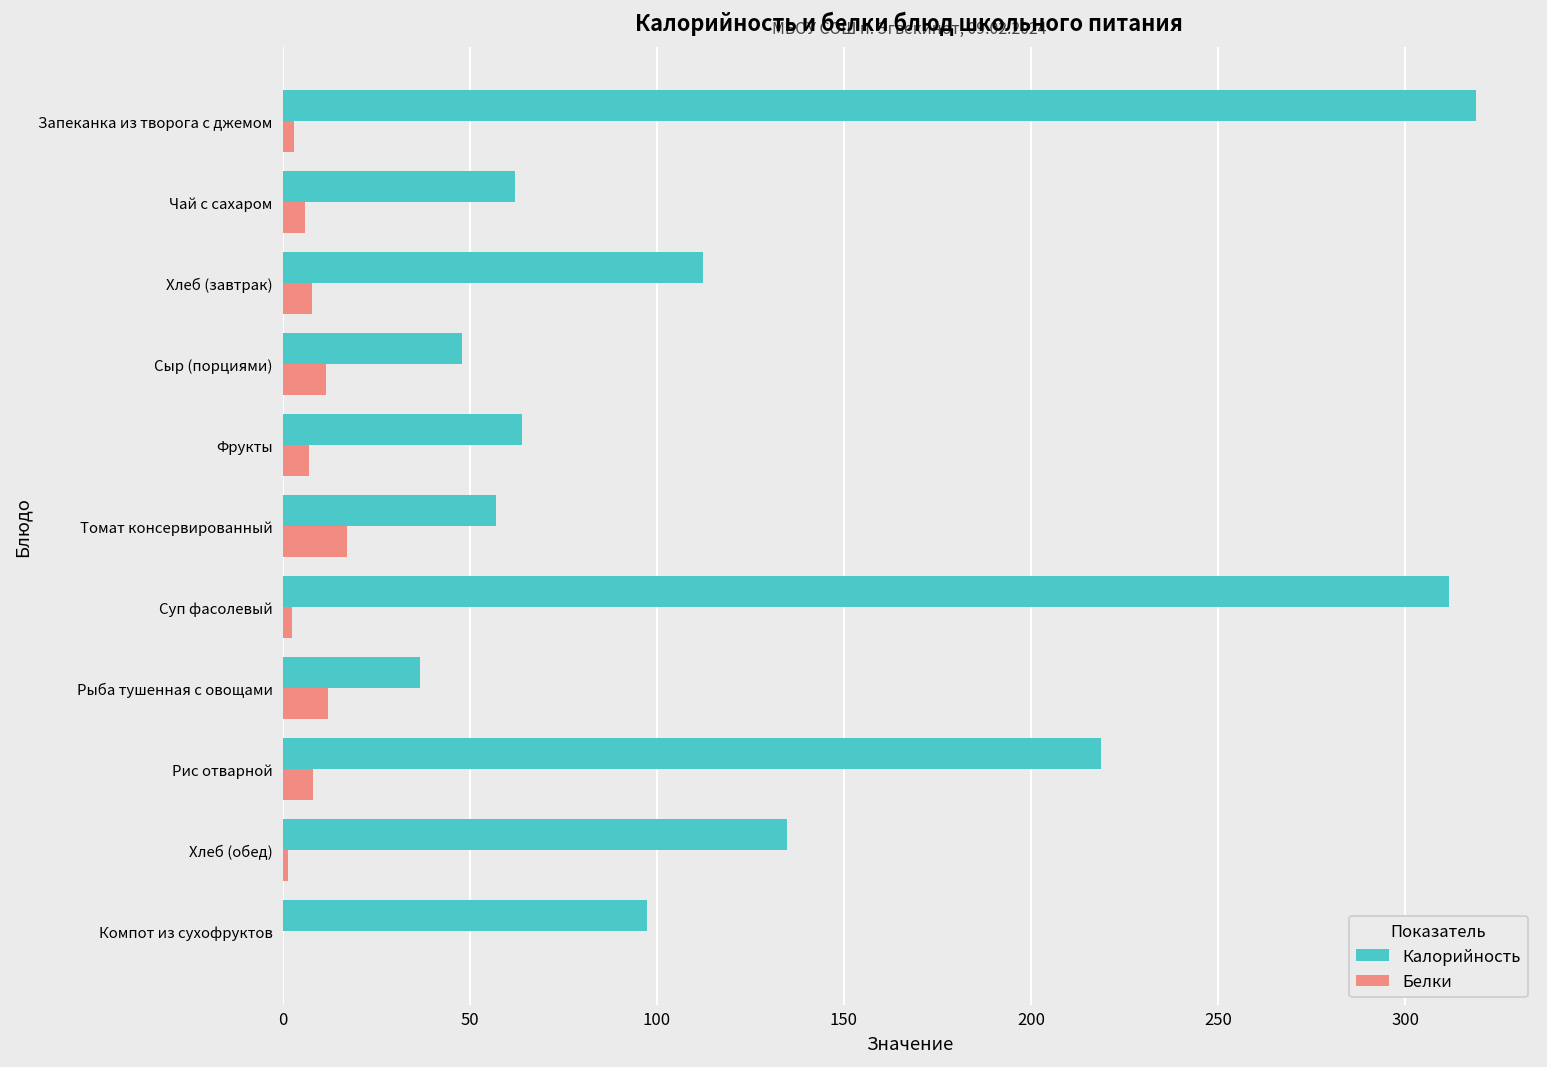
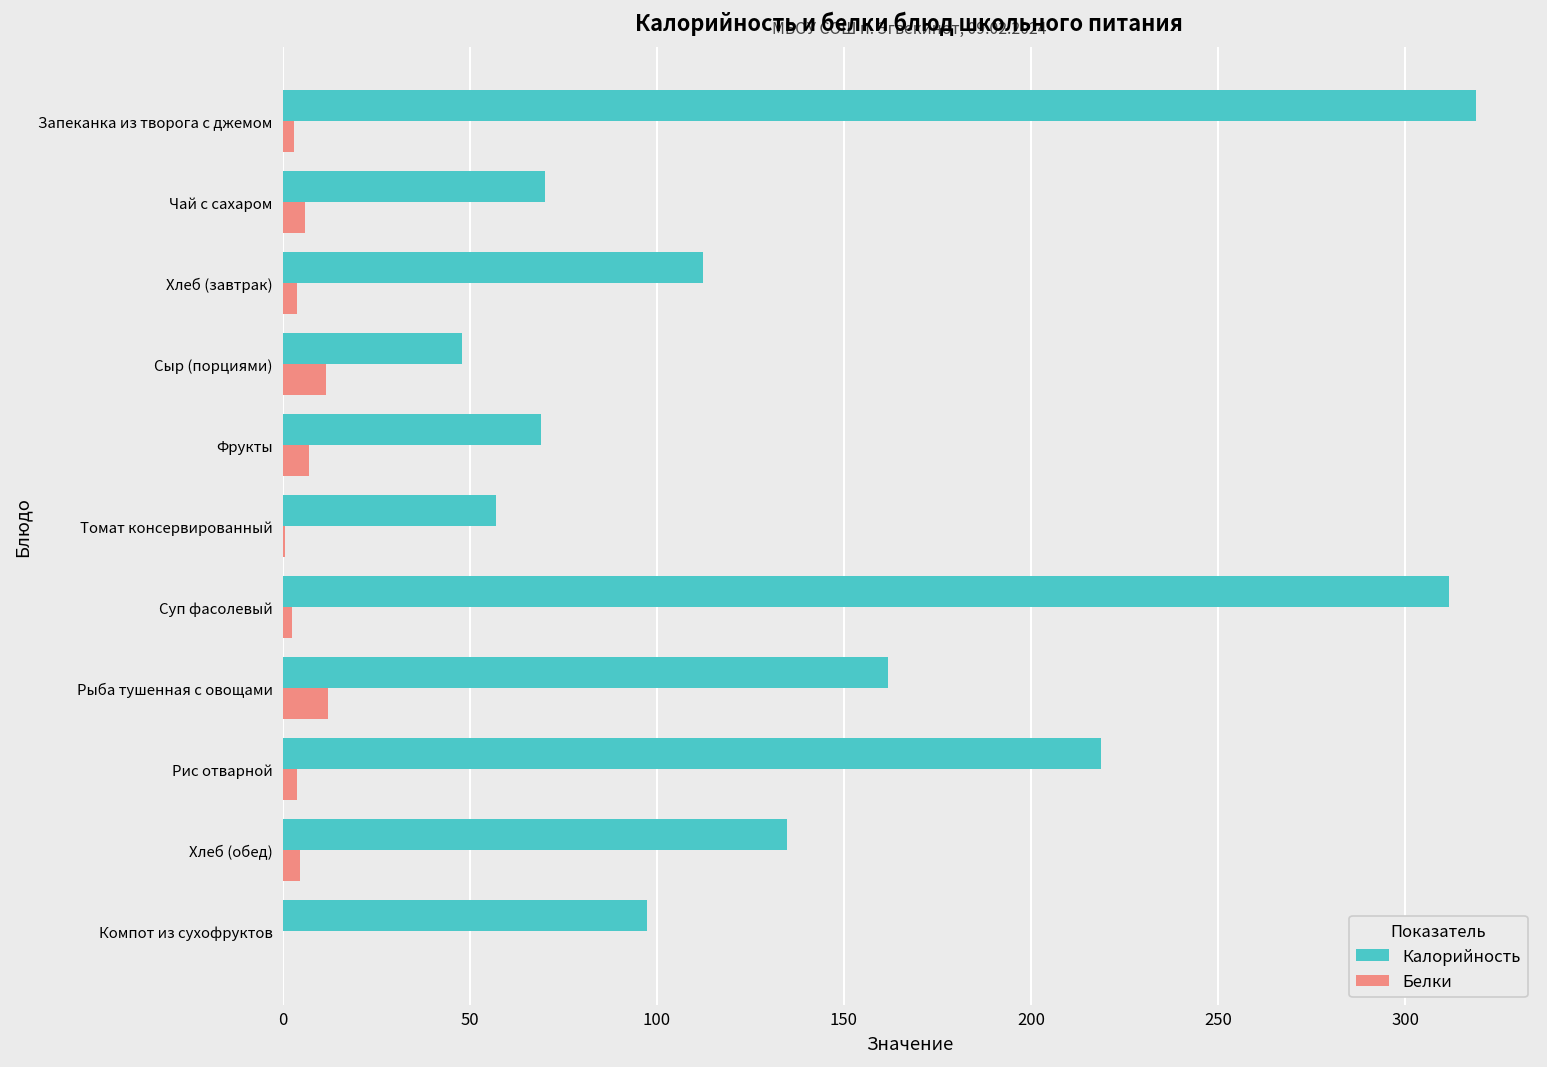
Калорийность, Чай с сахаром: 62 -> 70
Белки, Хлеб (завтрак): 8 -> 4
Калорийность, Фрукты: 64 -> 69
Белки, Томат консервированный: 17 -> 1
Калорийность, Рыба тушенная с овощами: 37 -> 162
Белки, Рис отварной: 8 -> 4
Белки, Хлеб (обед): 1 -> 5
